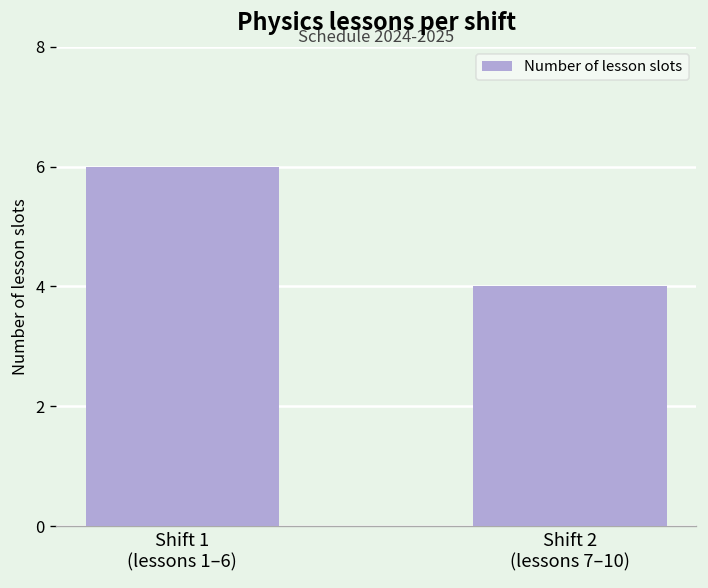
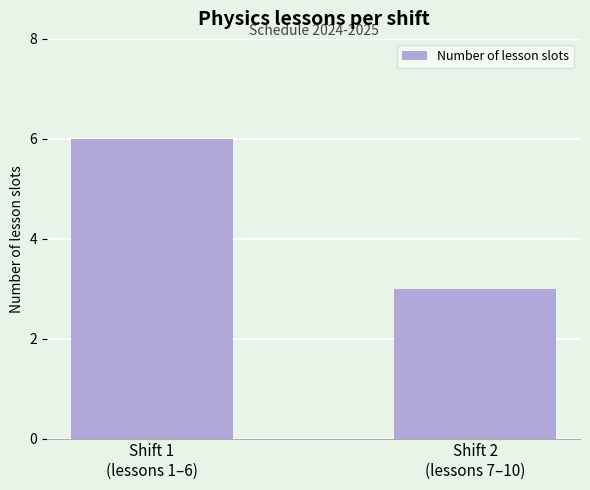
Shift 2 (lessons 7–10): 4 -> 3
